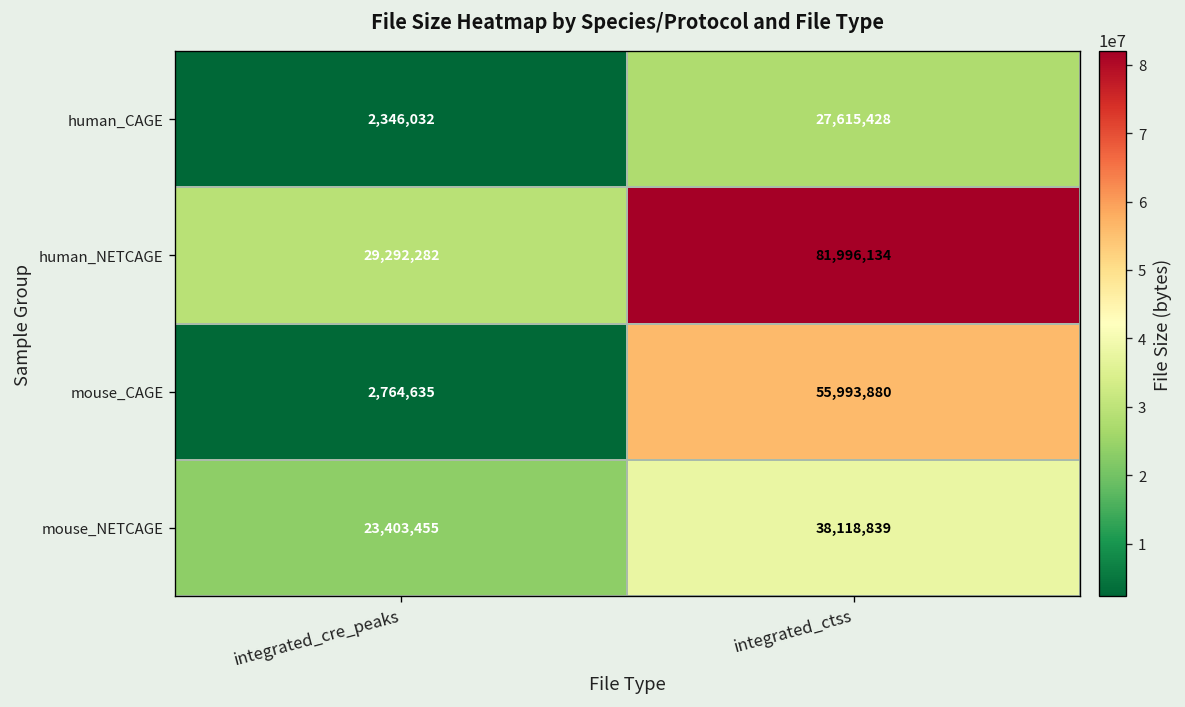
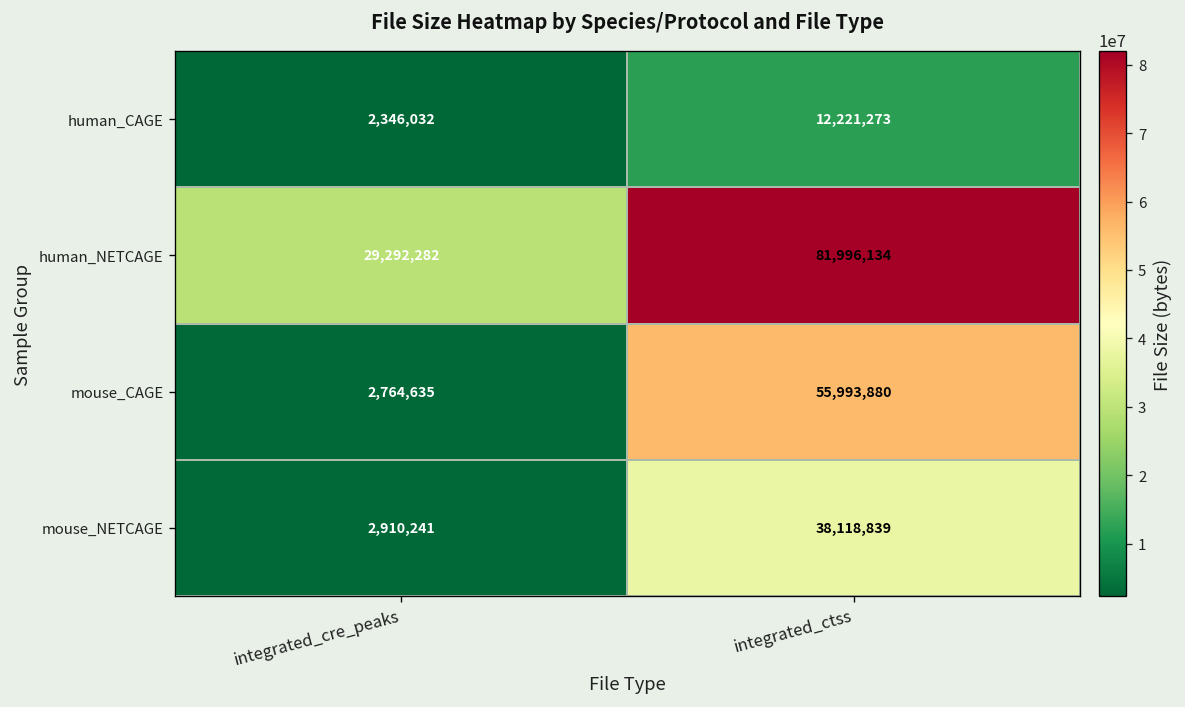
human_CAGE, integrated_ctss: 27,615,428 -> 12,221,273
mouse_NETCAGE, integrated_cre_peaks: 23,403,455 -> 2,910,241
